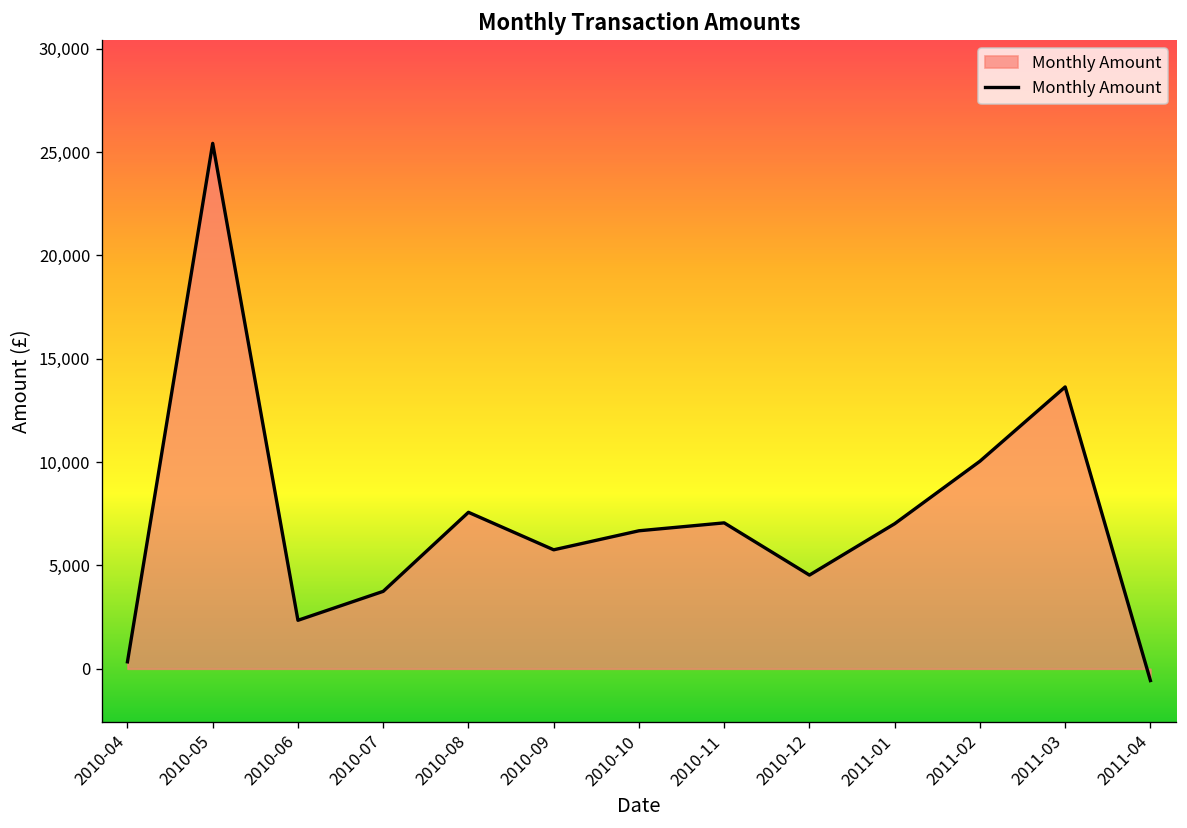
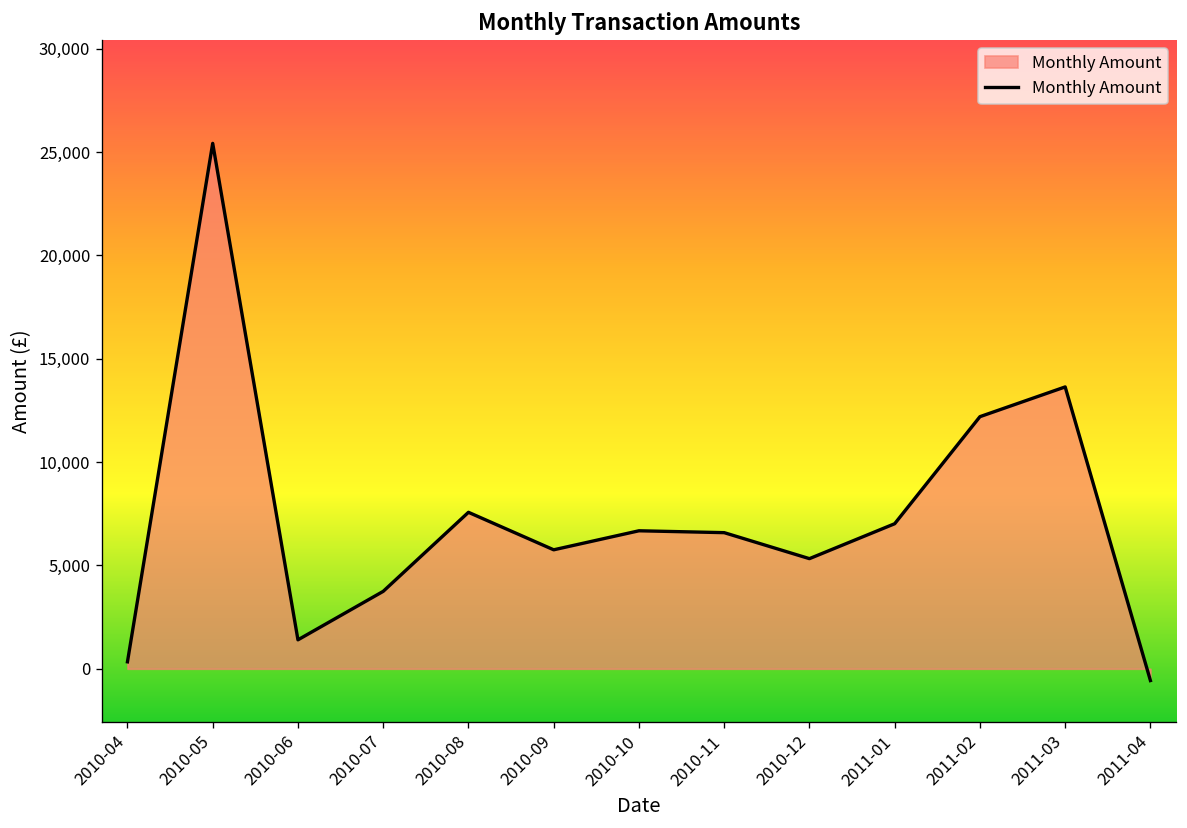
Monthly Amount, 2010-06: 2,300 -> 1,400
Monthly Amount, 2010-11: 7,100 -> 6,600
Monthly Amount, 2010-12: 4,500 -> 5,300
Monthly Amount, 2011-02: 10,000 -> 12,200
